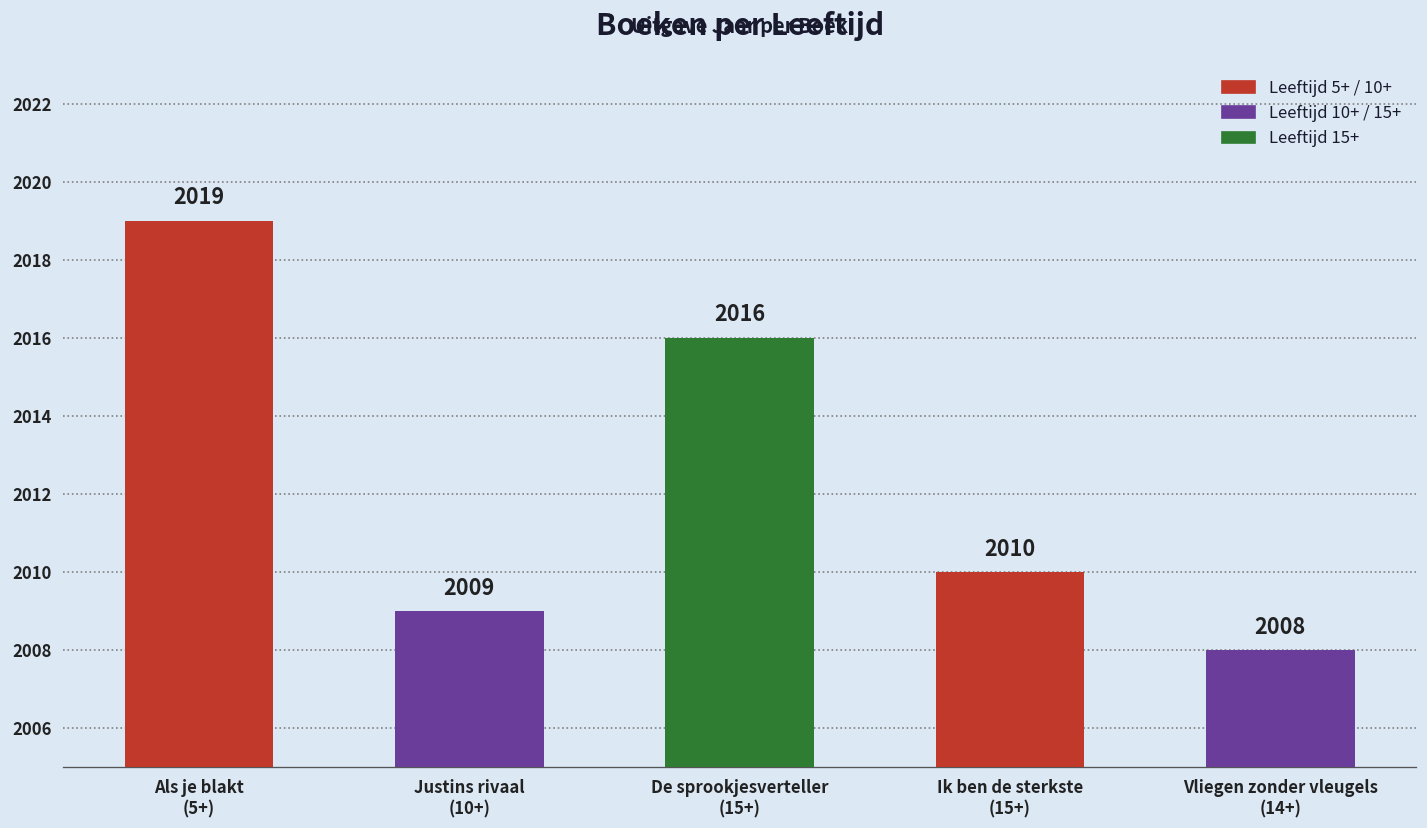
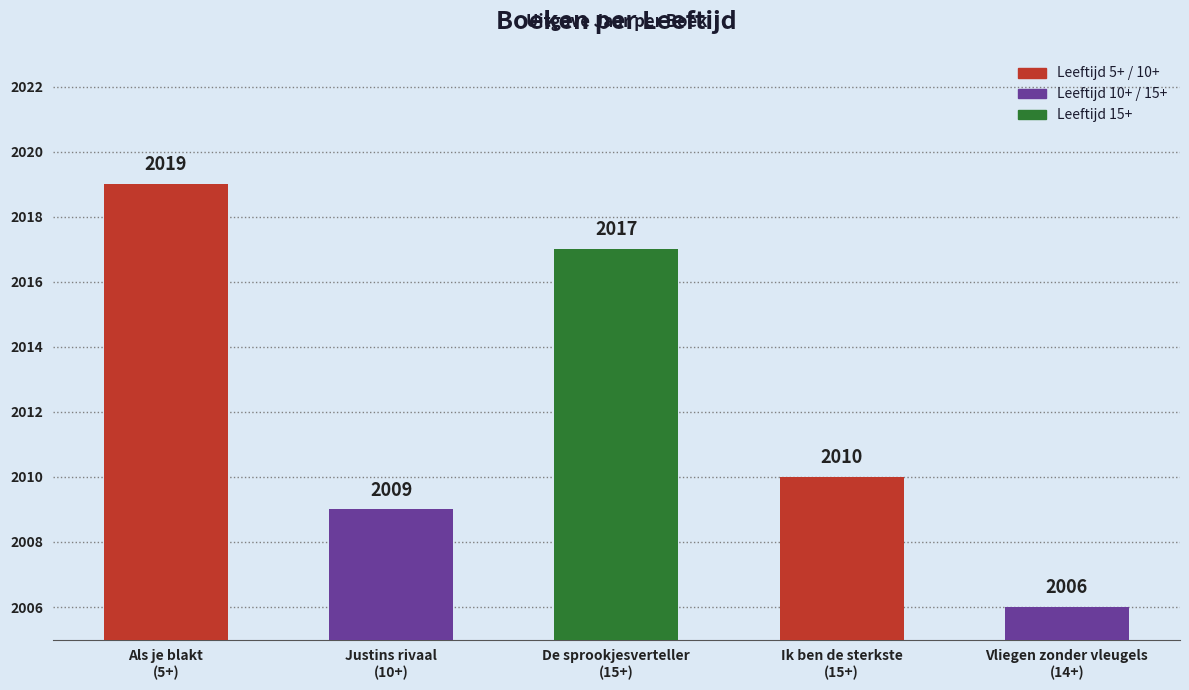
De sprookjesverteller (15+): 2016 -> 2017
Vliegen zonder vleugels (14+): 2008 -> 2006
